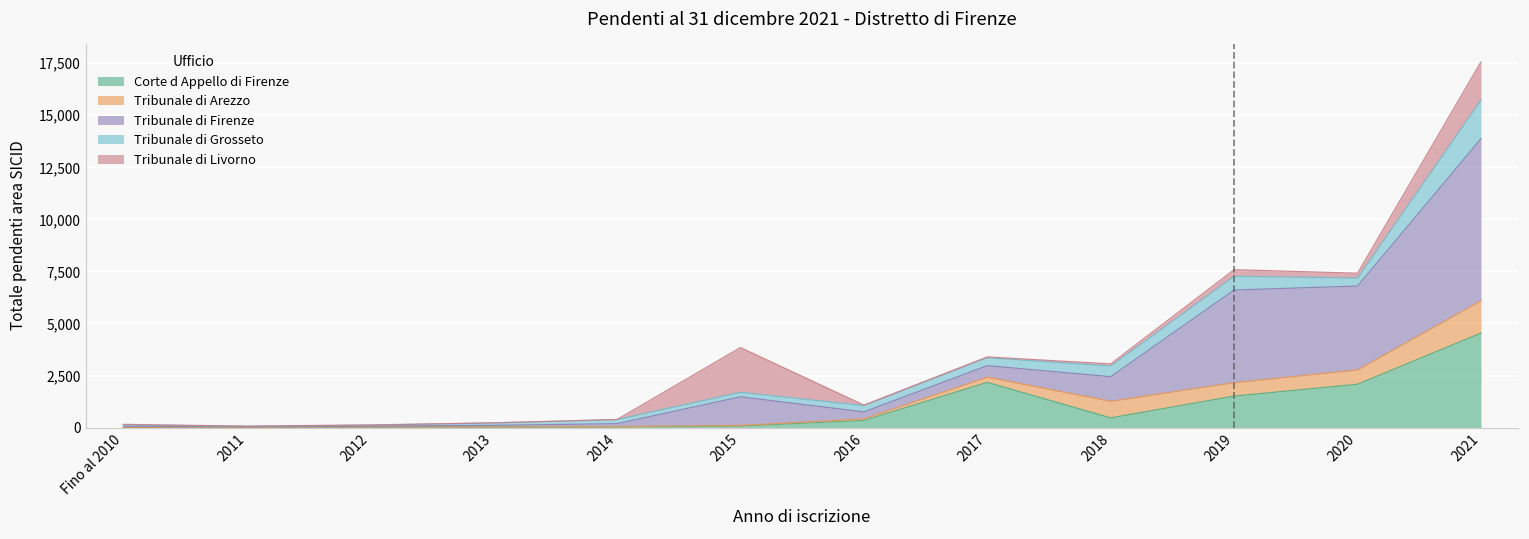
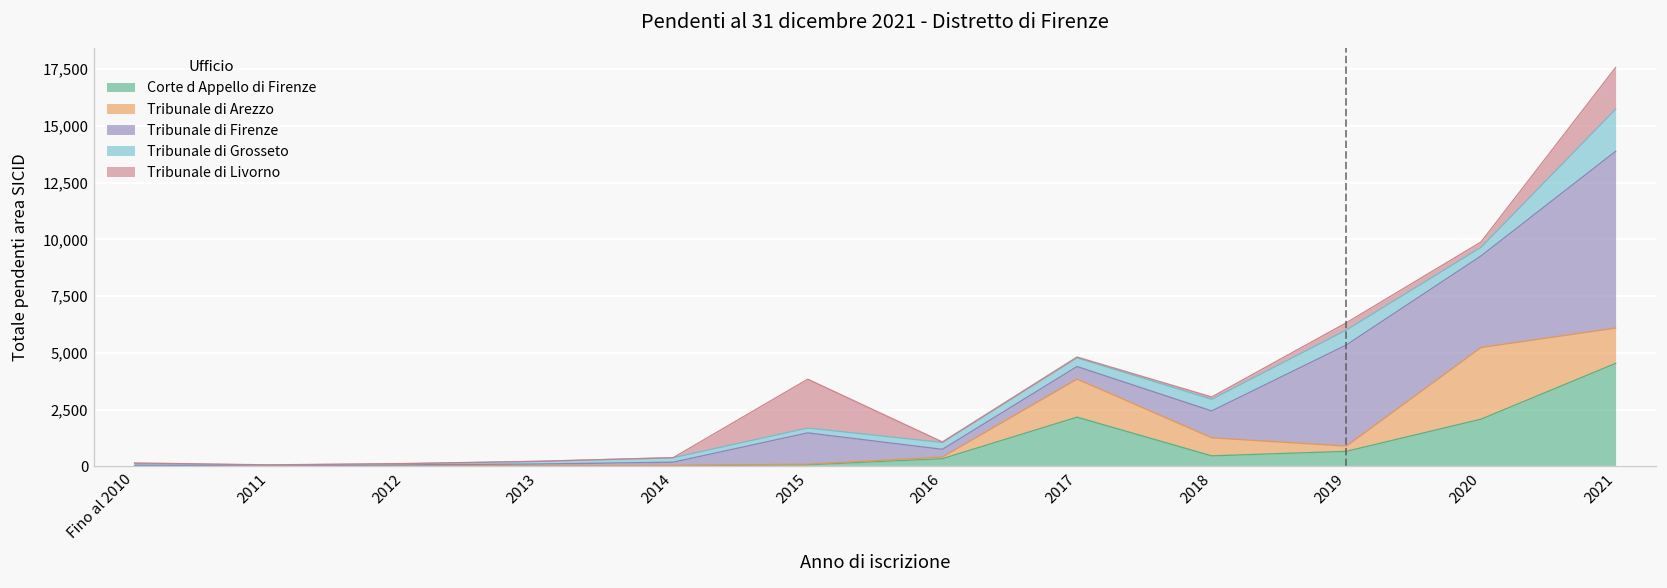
Tribunale di Arezzo, 2017: 300 -> 1,700
Corte d Appello di Firenze, 2019: 1,500 -> 700
Tribunale di Arezzo, 2019: 600 -> 200
Tribunale di Arezzo, 2020: 700 -> 3,200
